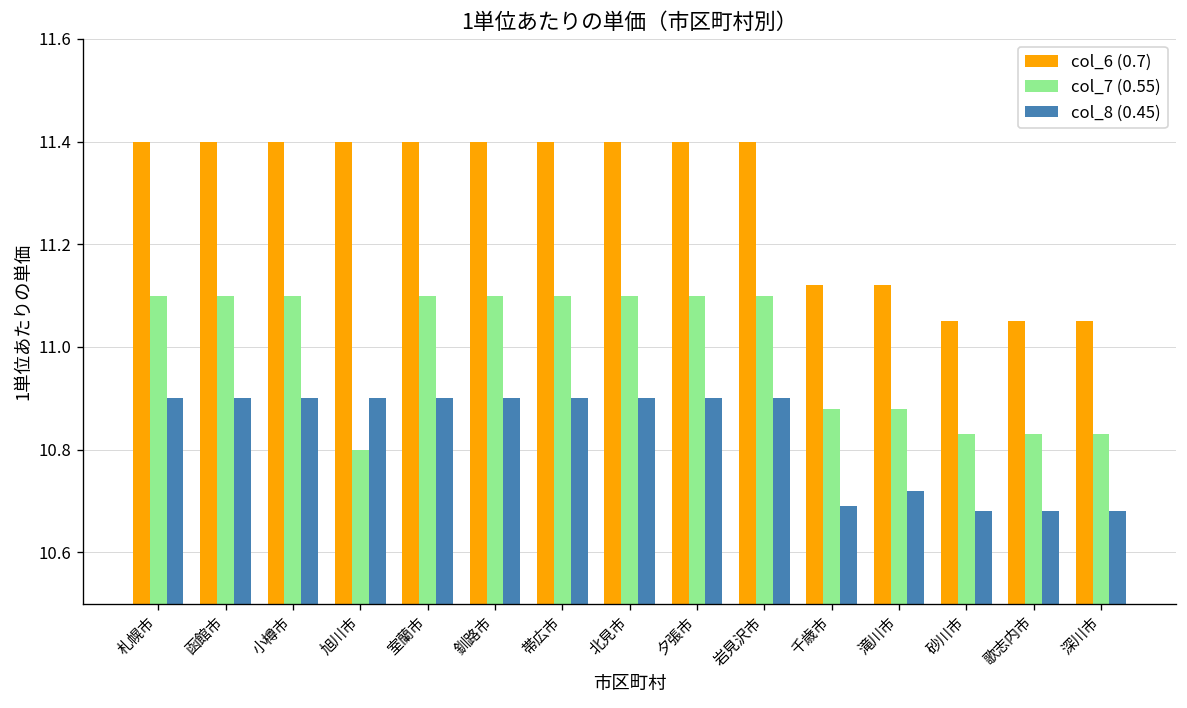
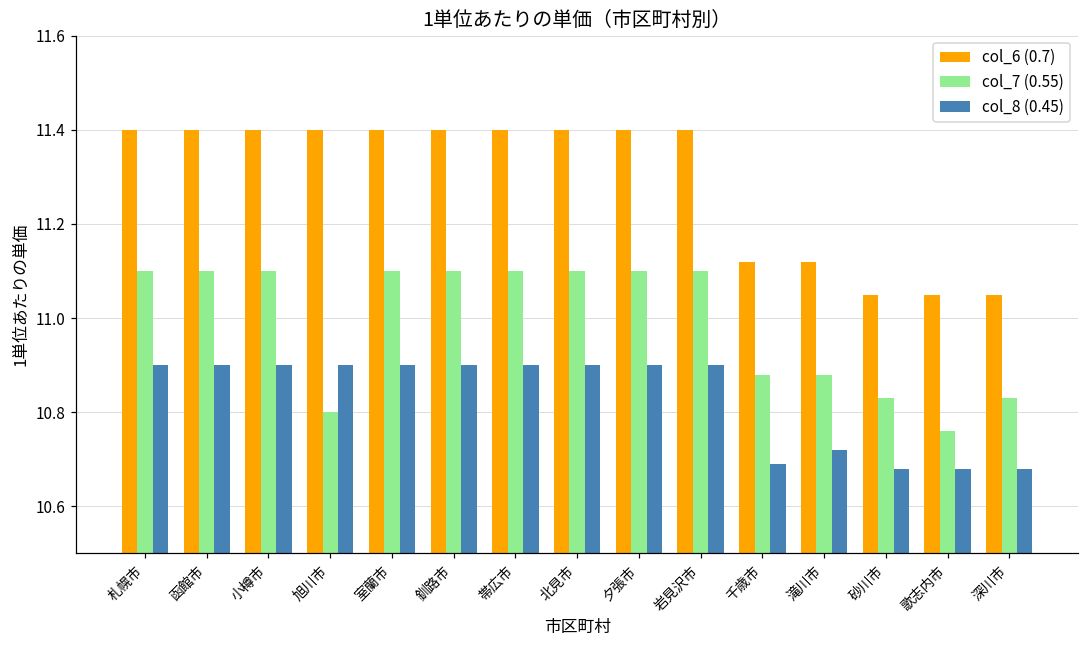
col_7 (0.55), 歌志内市: 10.83 -> 10.76
